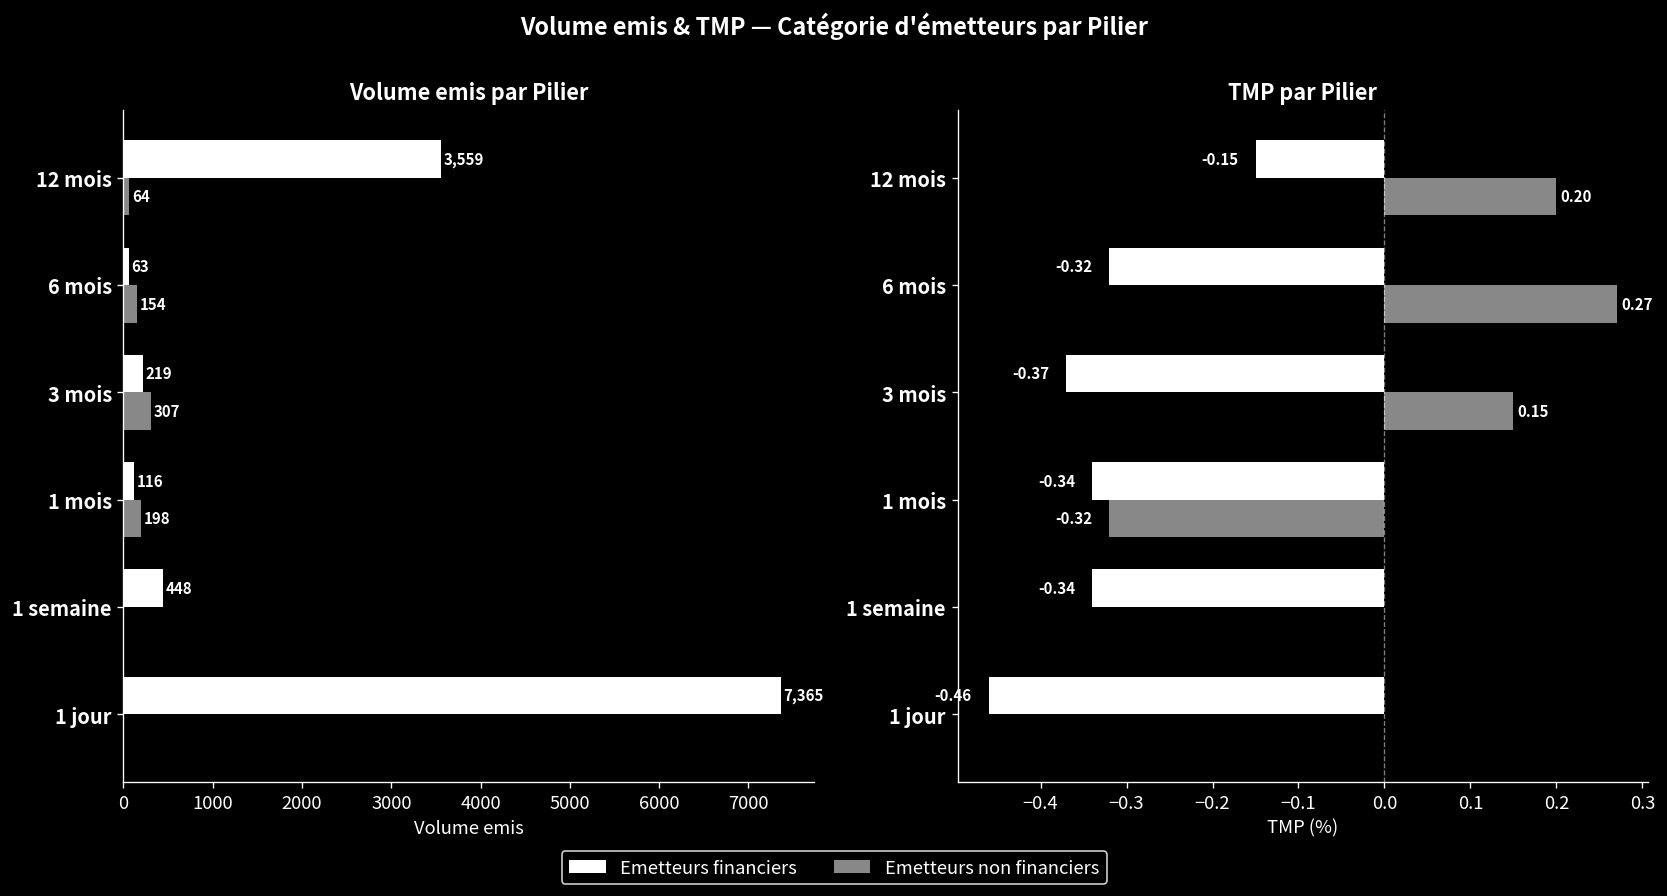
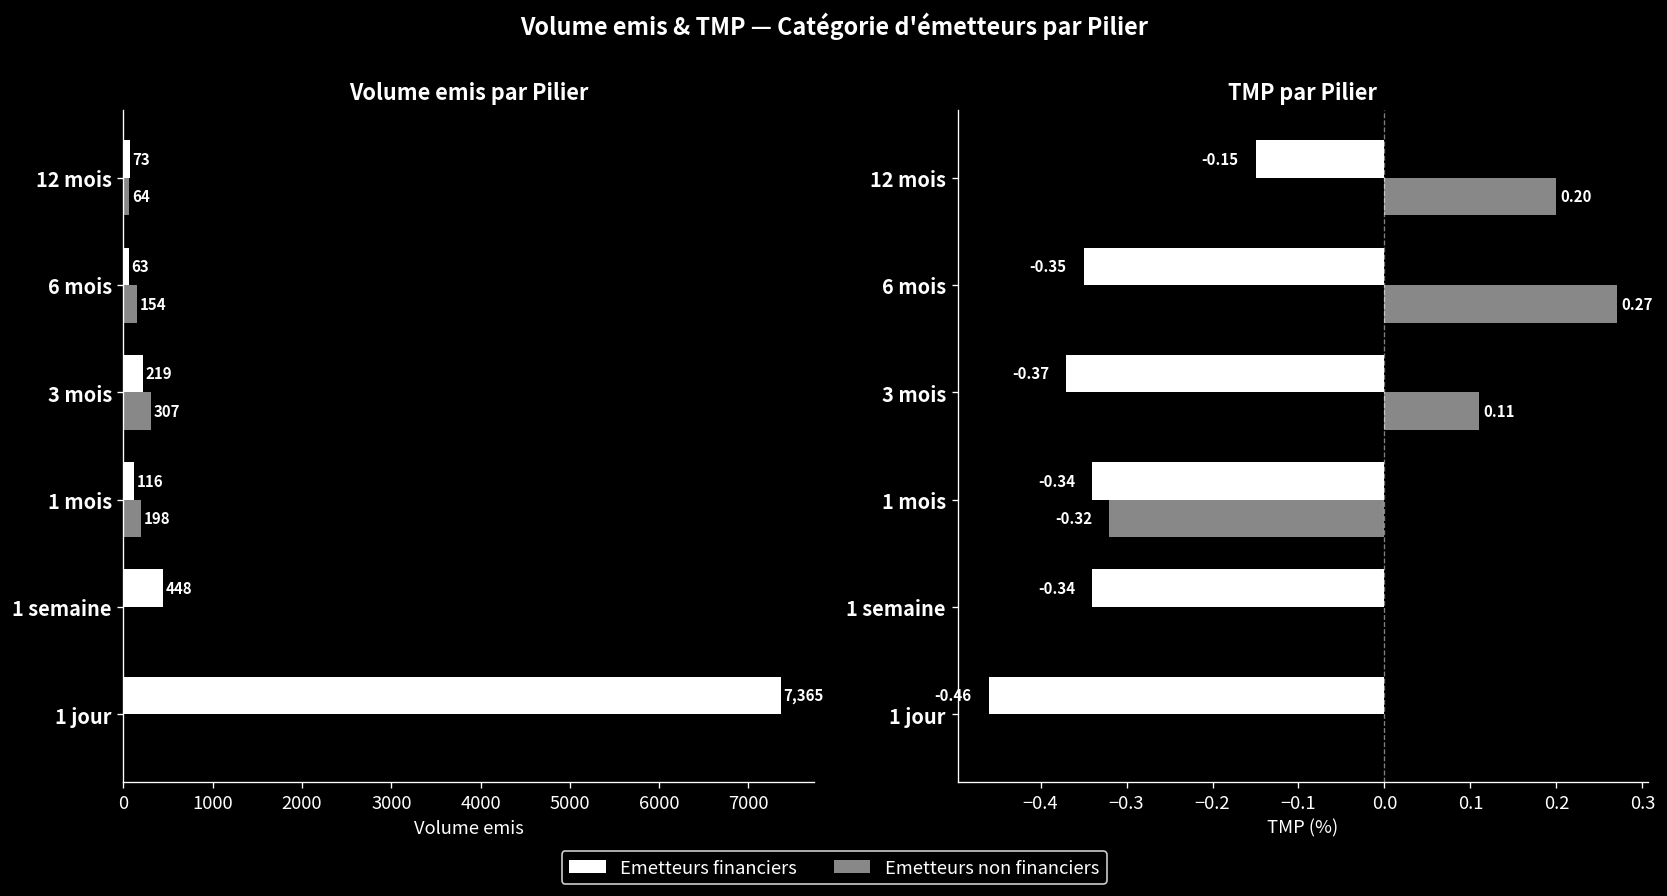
Volume emis par Pilier, Emetteurs financiers, 12 mois: 3,559 -> 73
TMP par Pilier, Emetteurs financiers, 6 mois: -0.32 -> -0.35
TMP par Pilier, Emetteurs non financiers, 3 mois: 0.15 -> 0.11
